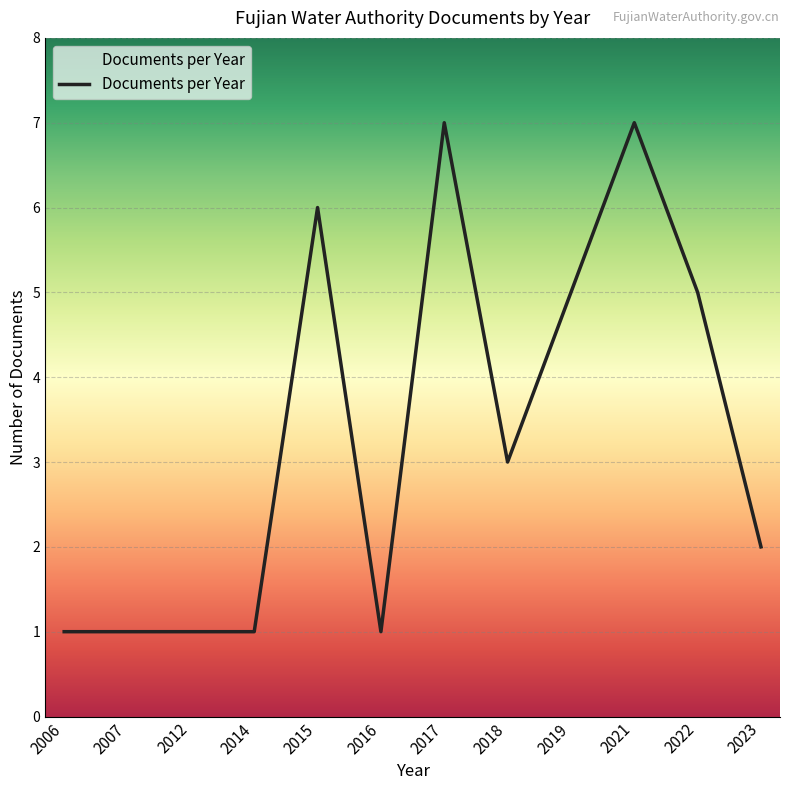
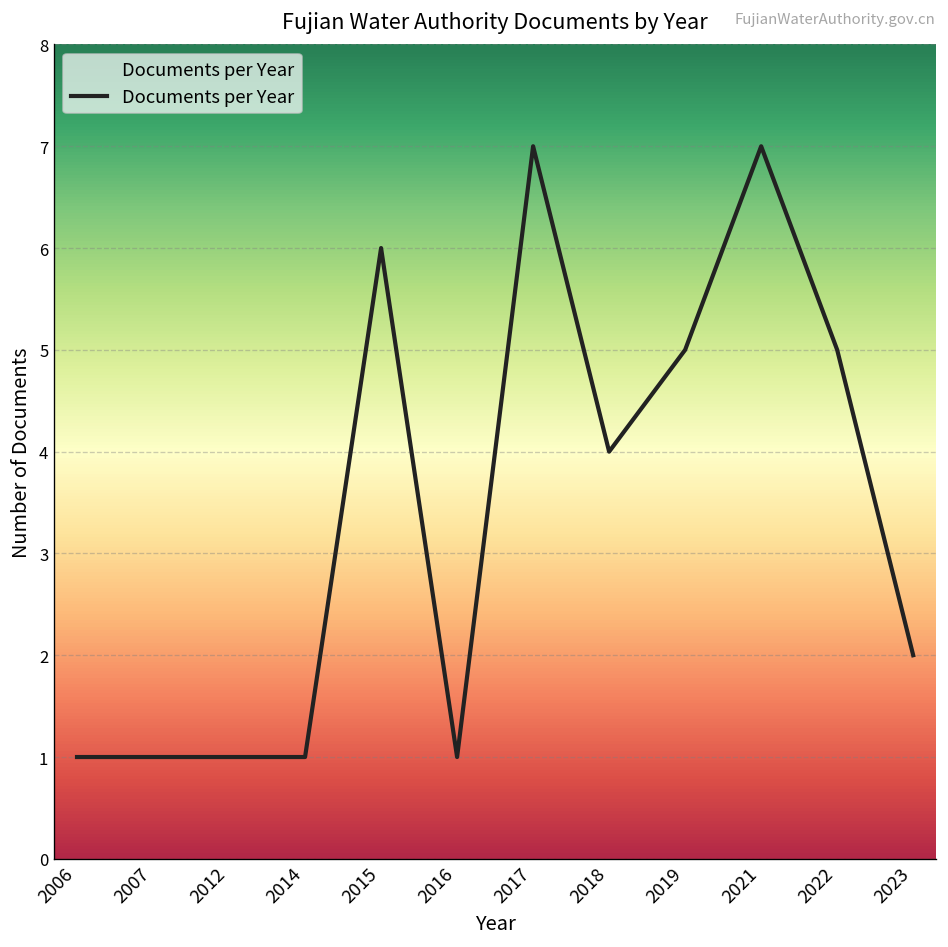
2018: 3 -> 4
